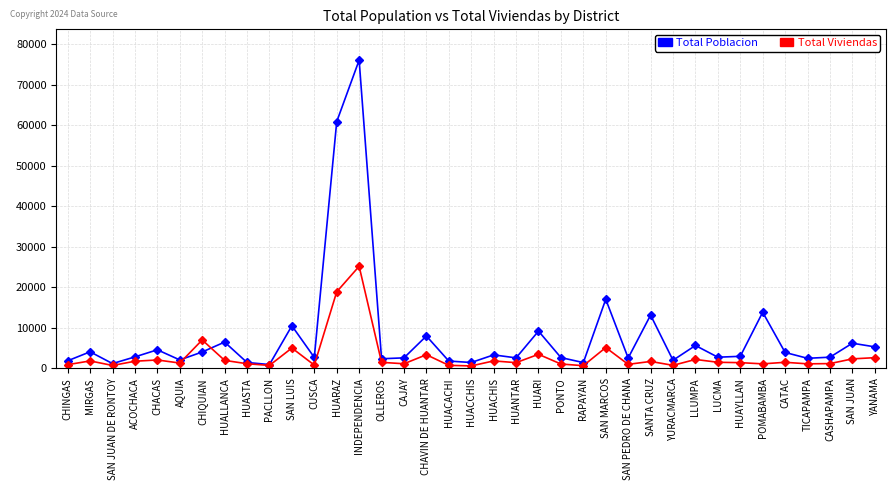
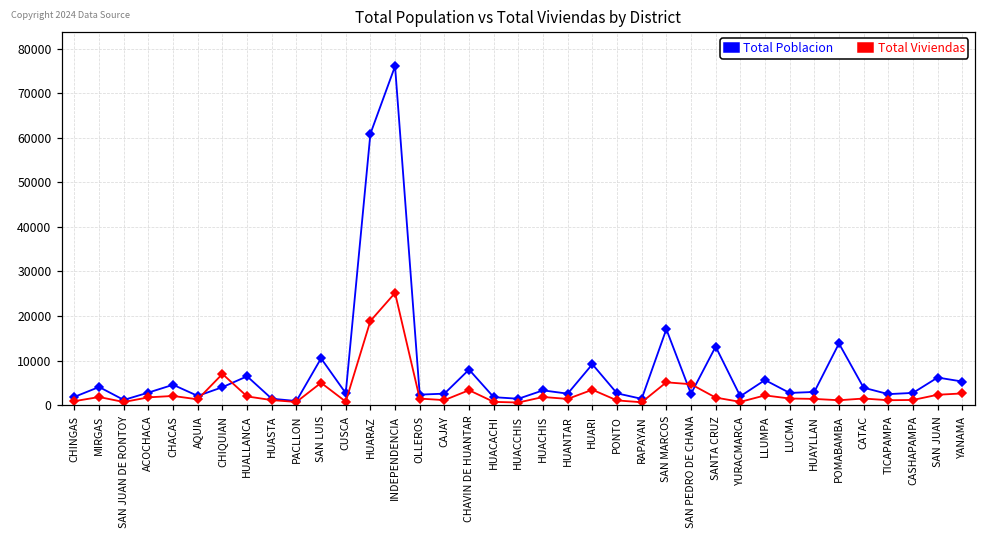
Total Viviendas, SAN PEDRO DE CHANA: 1000 -> 5000
